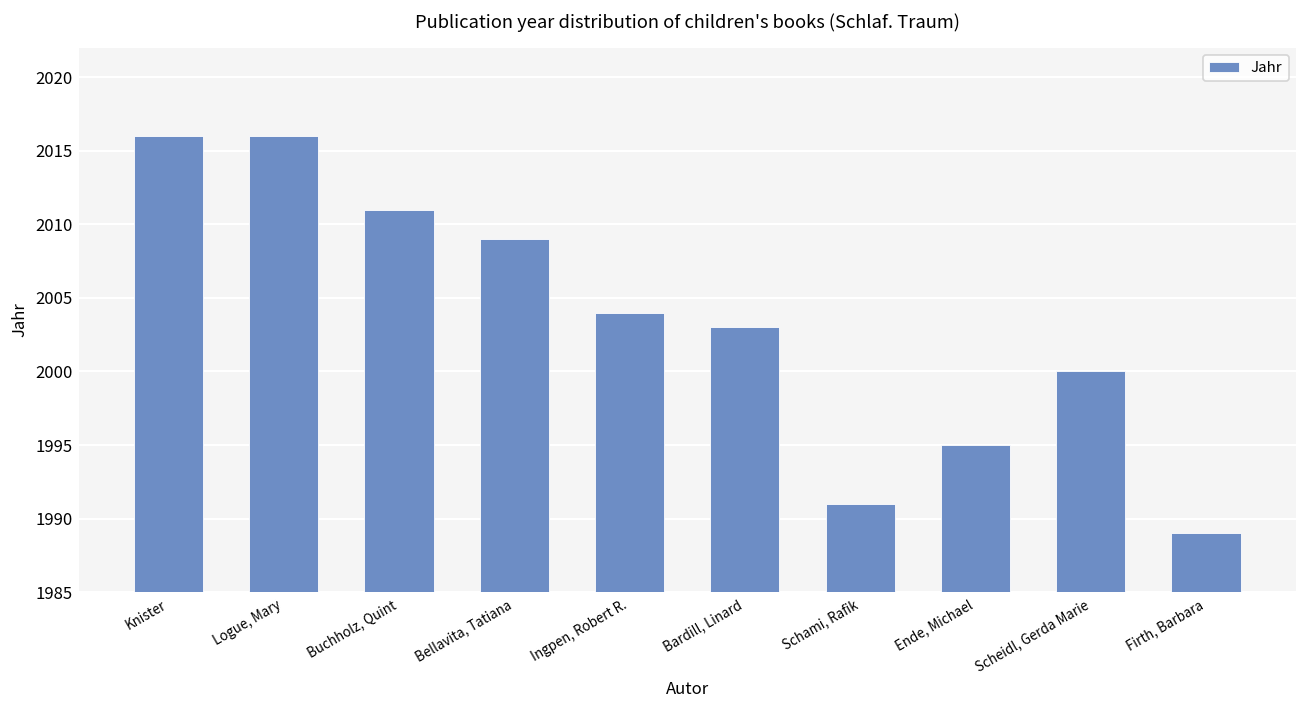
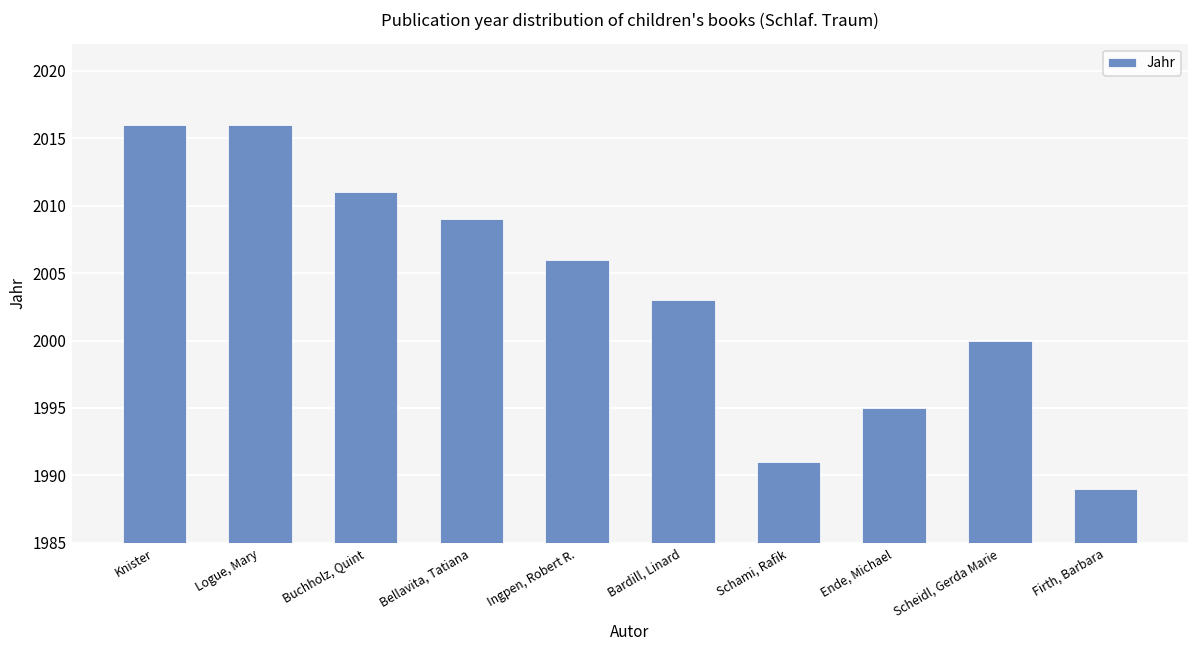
Ingpen, Robert R.: 2004 -> 2006
